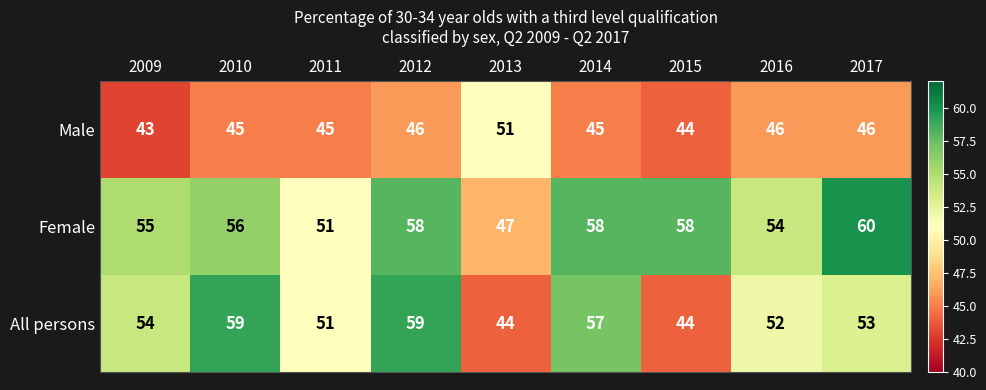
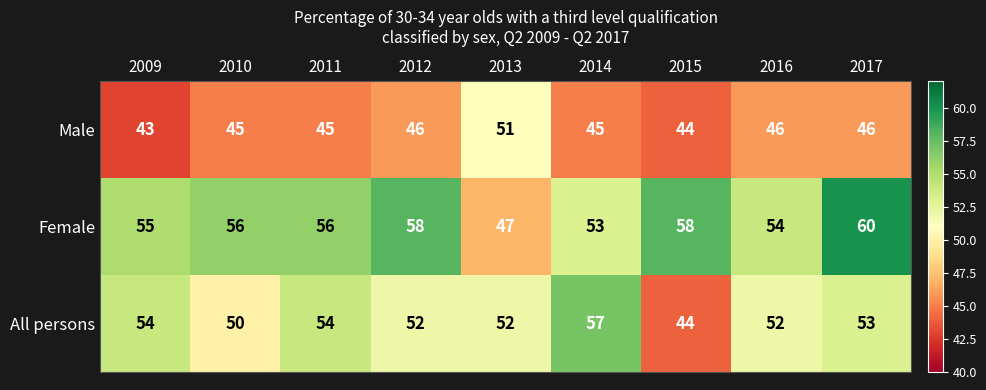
Female, 2011: 51 -> 56
Female, 2014: 58 -> 53
All persons, 2010: 59 -> 50
All persons, 2011: 51 -> 54
All persons, 2012: 59 -> 52
All persons, 2013: 44 -> 52
